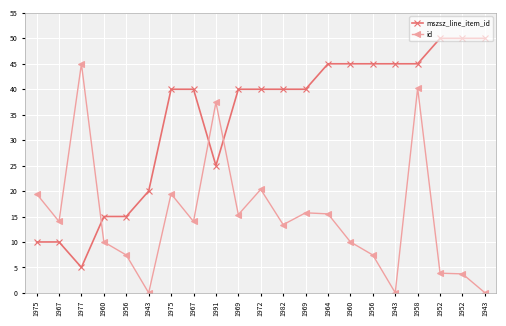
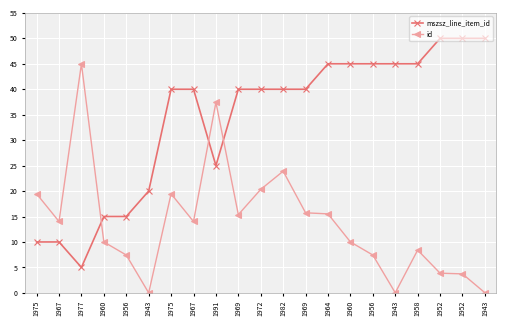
id, 1982: 13 -> 24
id, 1958: 40 -> 8
